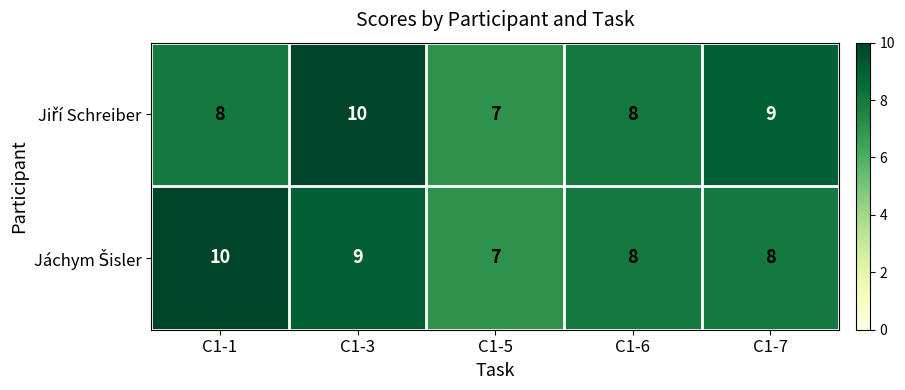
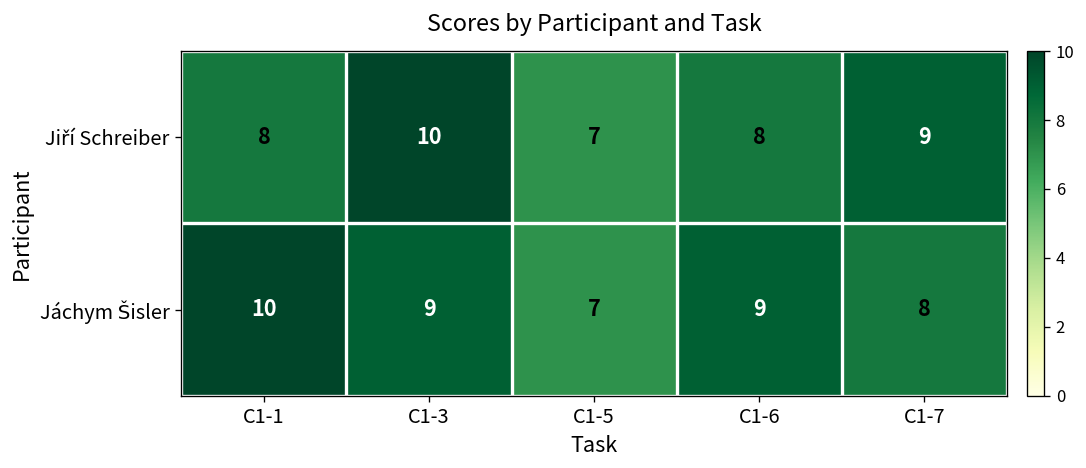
Jáchym Šisler, C1-6: 8 -> 9
